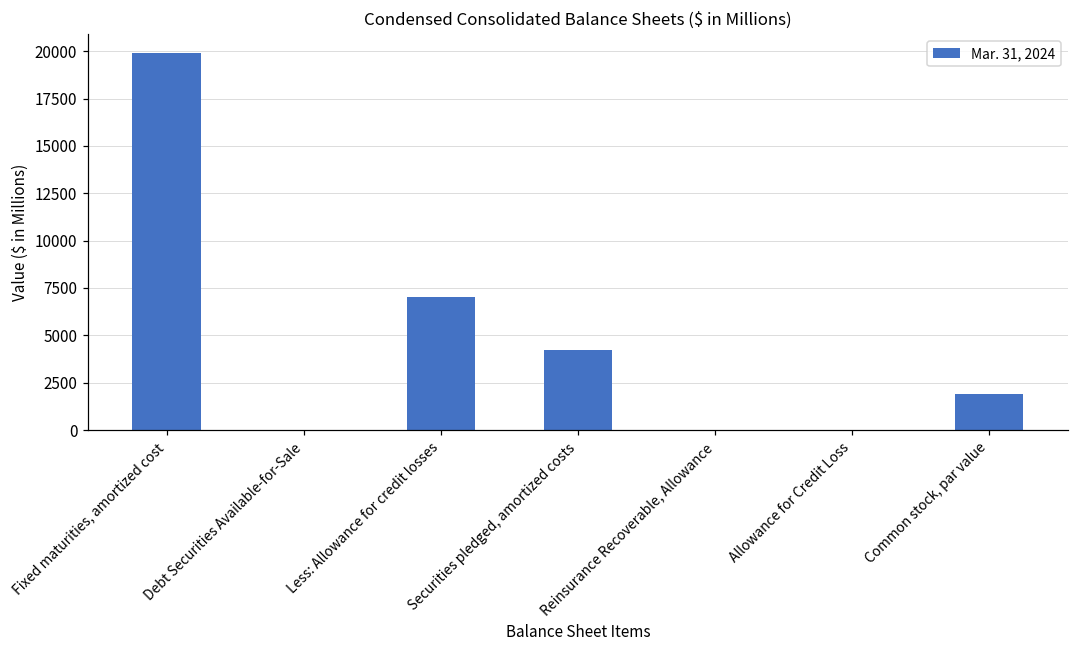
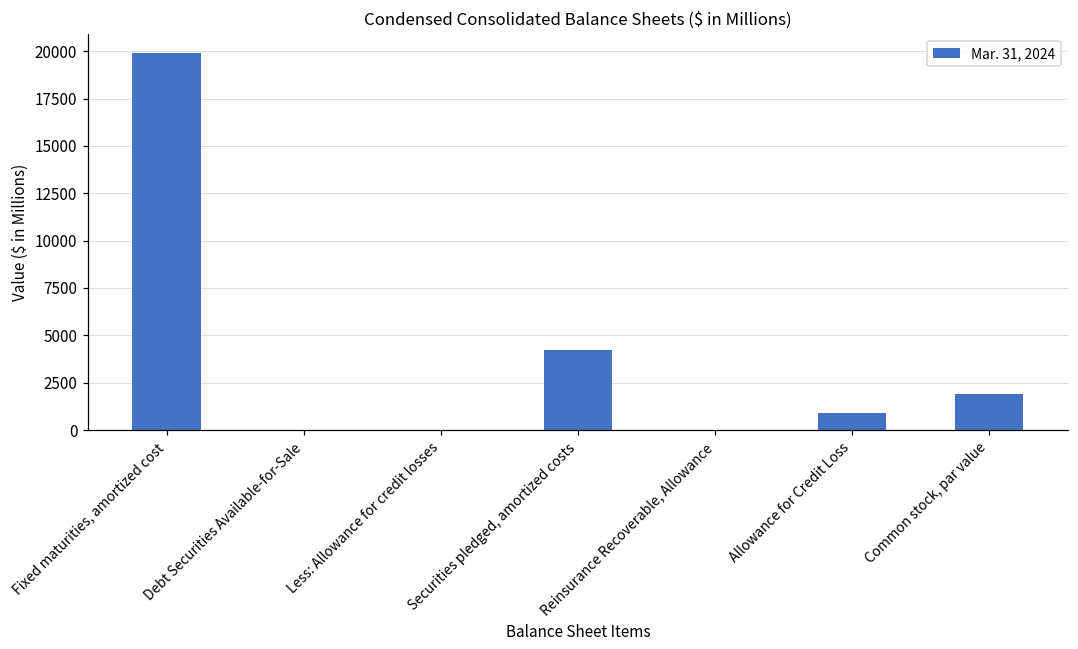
Less: Allowance for credit losses: 7000 -> 0
Allowance for Credit Loss: 0 -> 900
